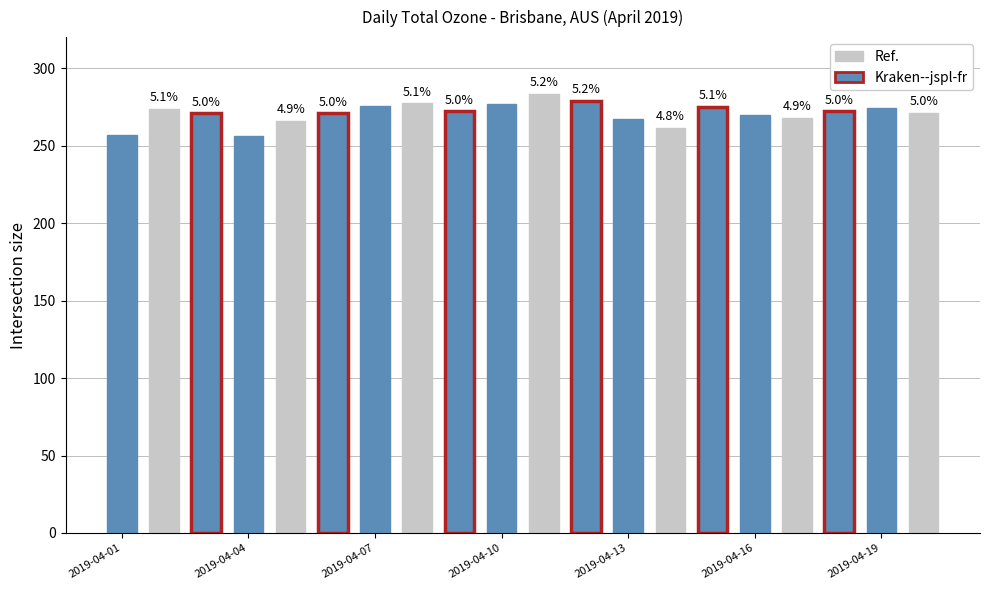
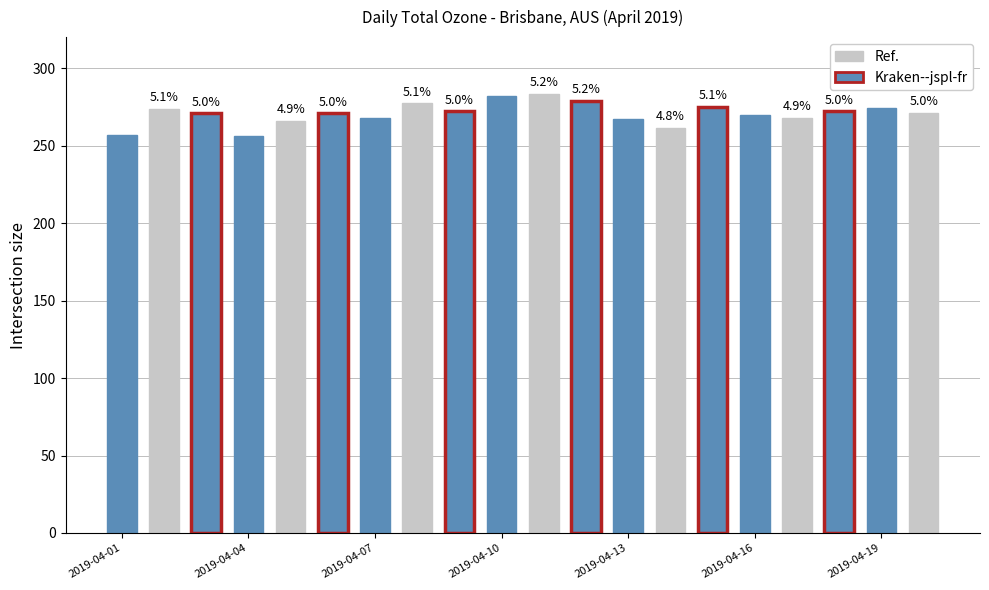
2019-04-07: 276 -> 268
2019-04-10: 277 -> 282
